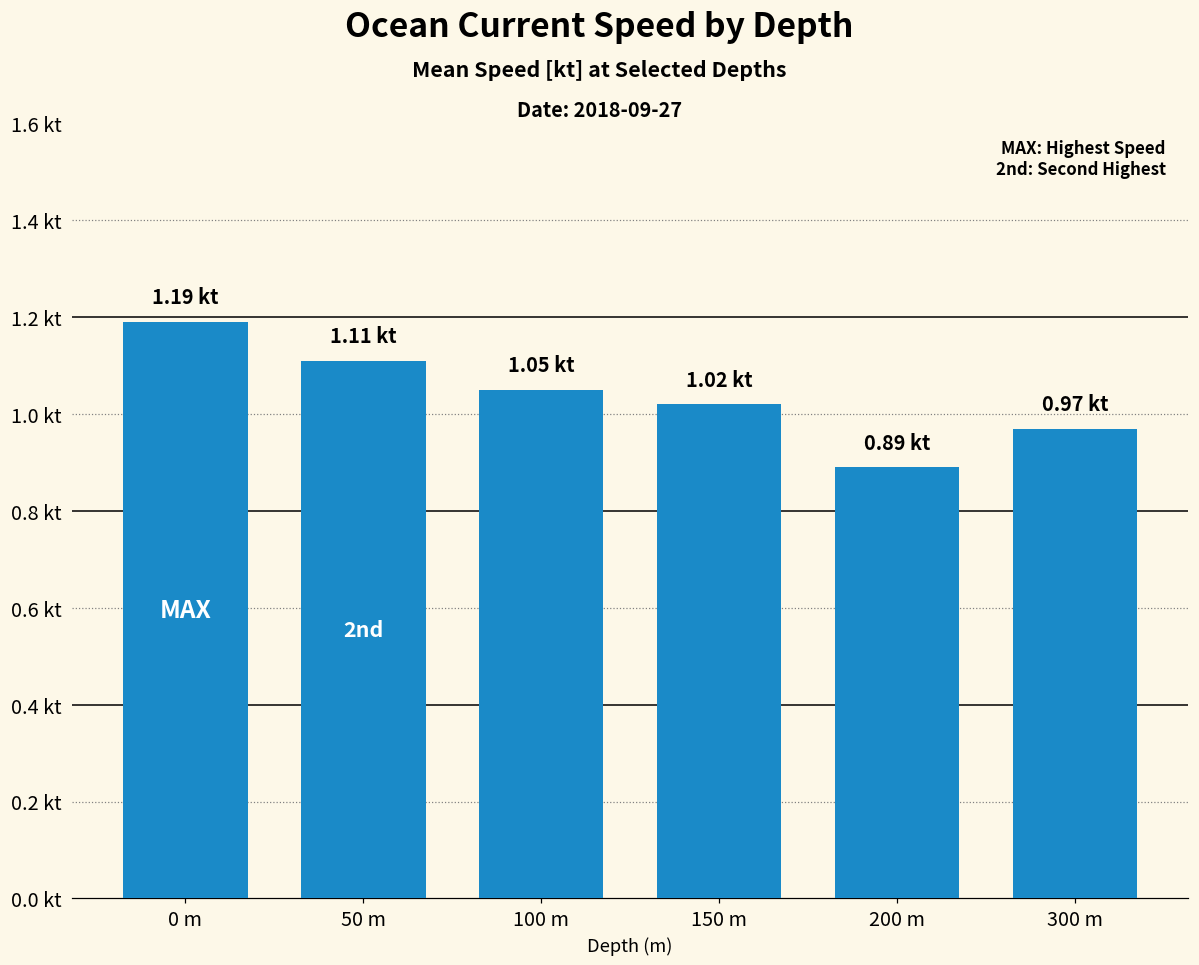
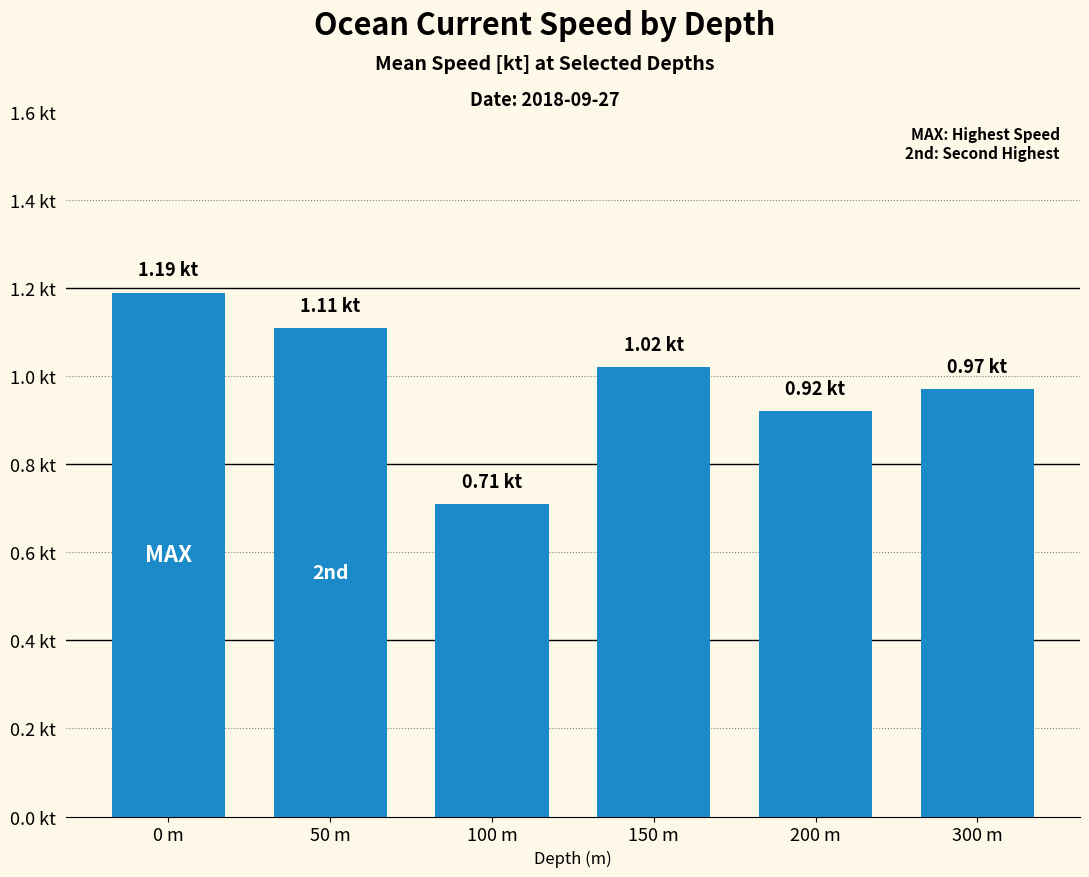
100 m: 1.05 -> 0.71
200 m: 0.89 -> 0.92
